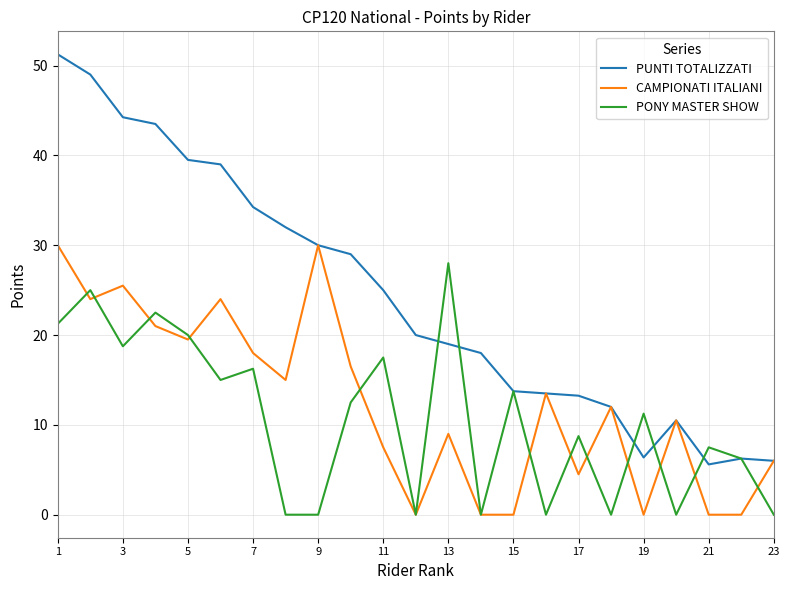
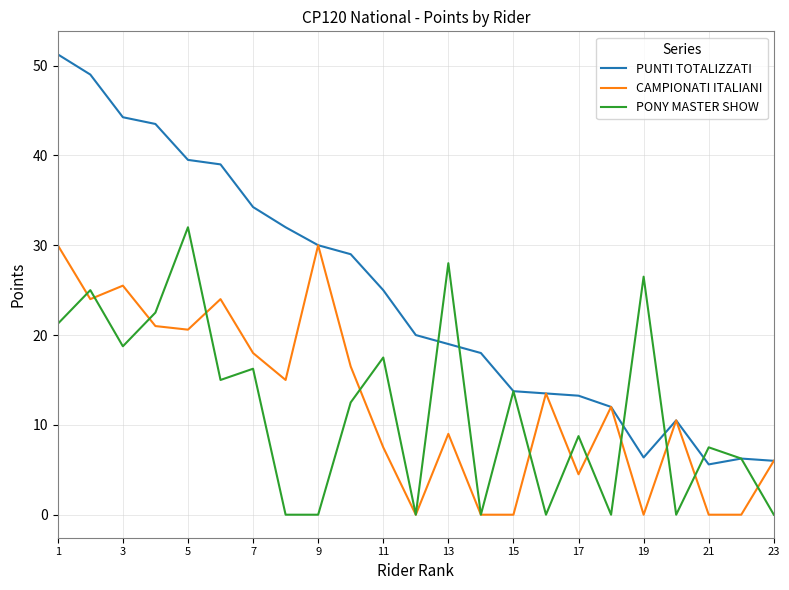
CAMPIONATI ITALIANI, 5: 20 -> 21
PONY MASTER SHOW, 5: 20 -> 32
PONY MASTER SHOW, 19: 11 -> 27
